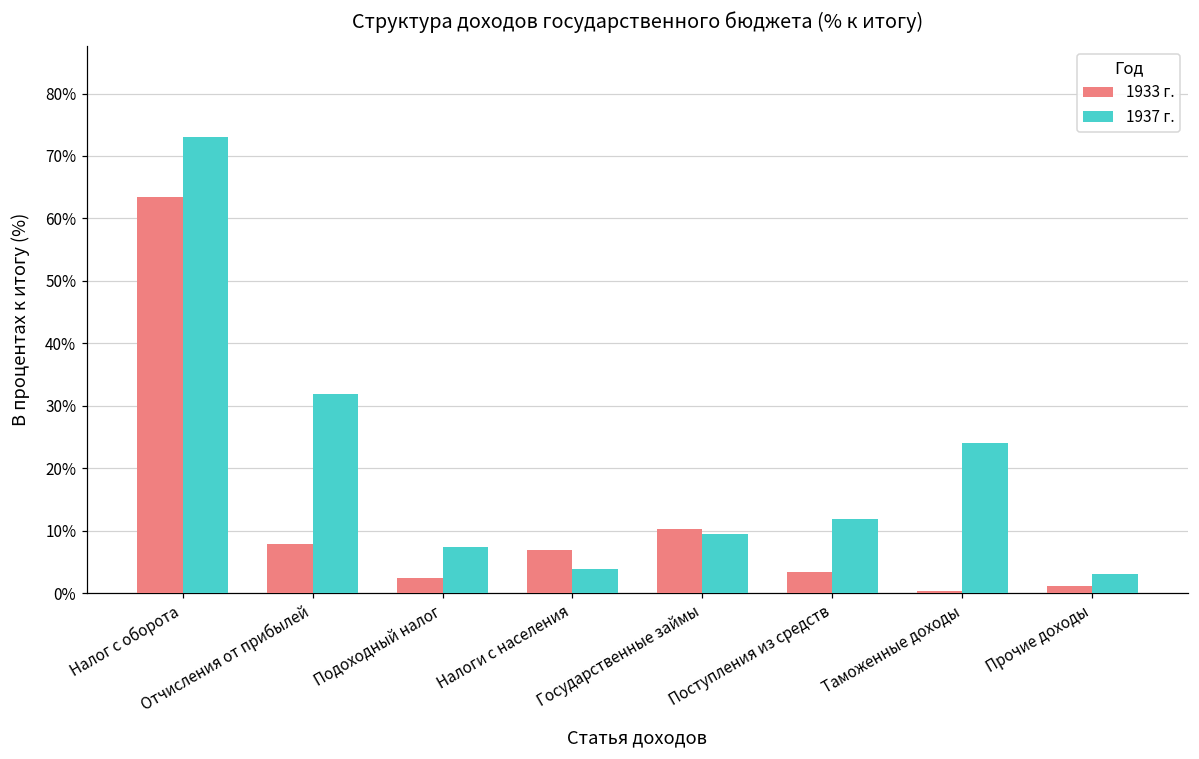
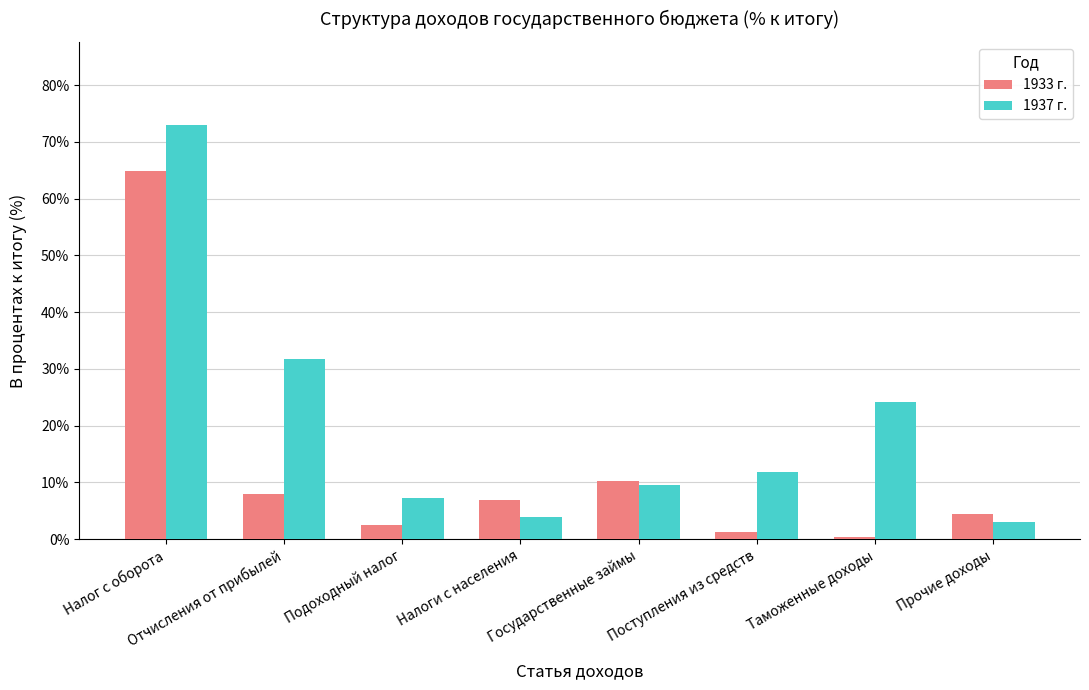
1933 г., Налог с оборота: 63% -> 65%
1933 г., Поступления из средств: 3% -> 1%
1933 г., Прочие доходы: 1% -> 5%
